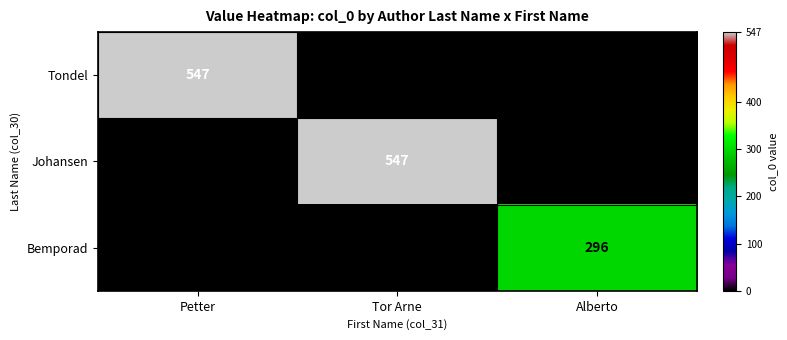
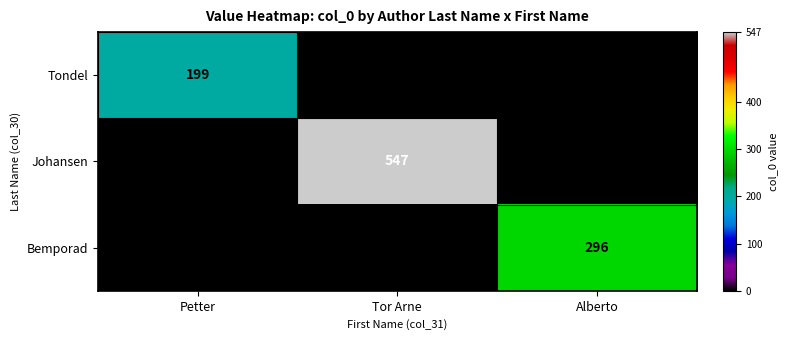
Tondel, Petter: 547 -> 199
